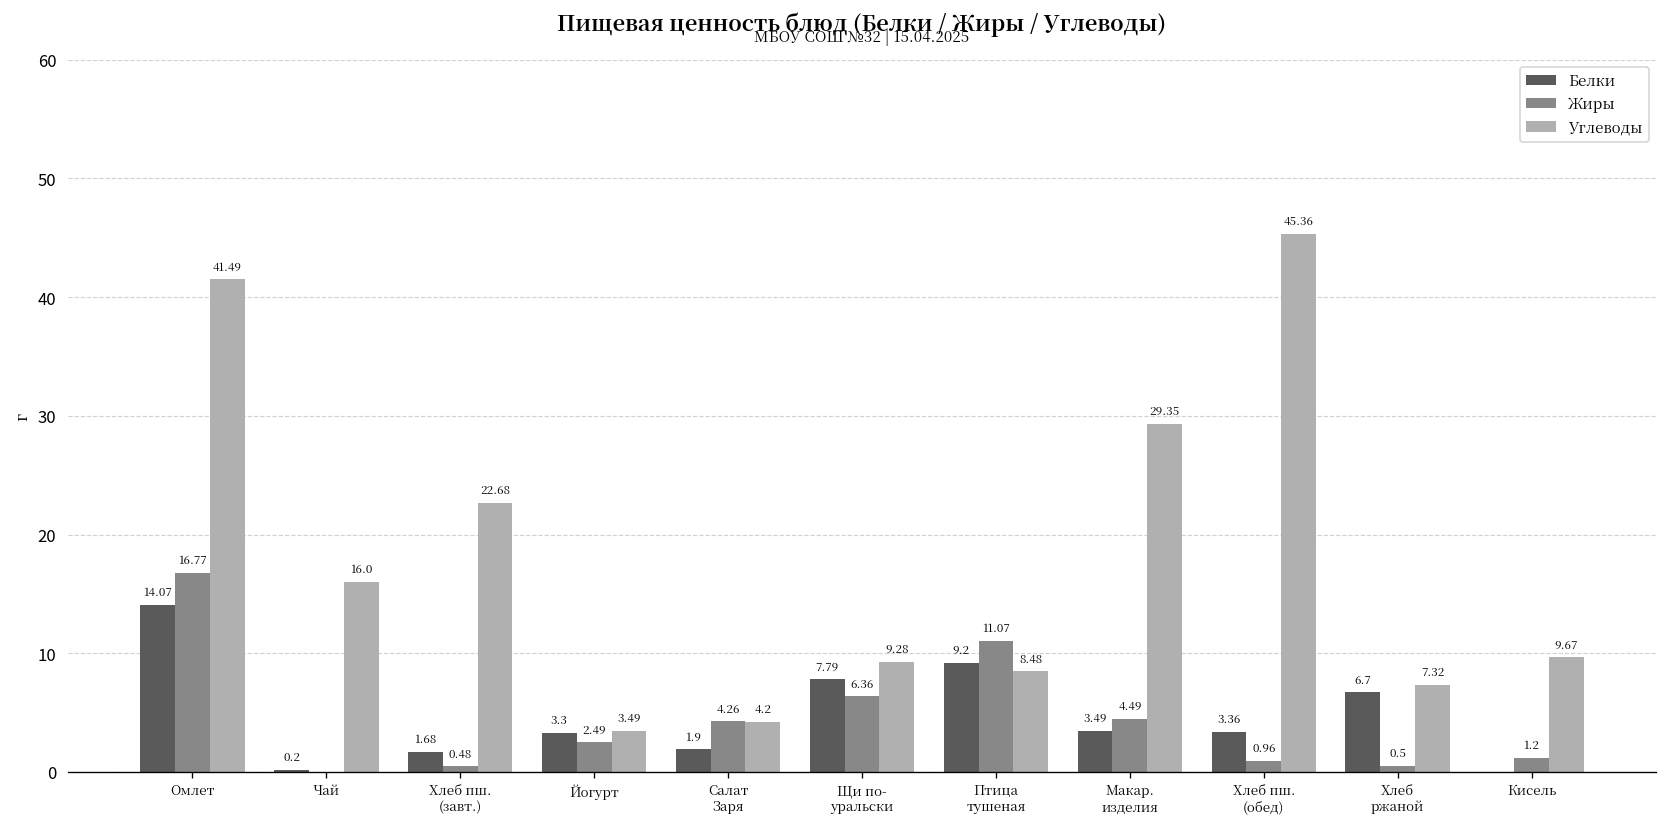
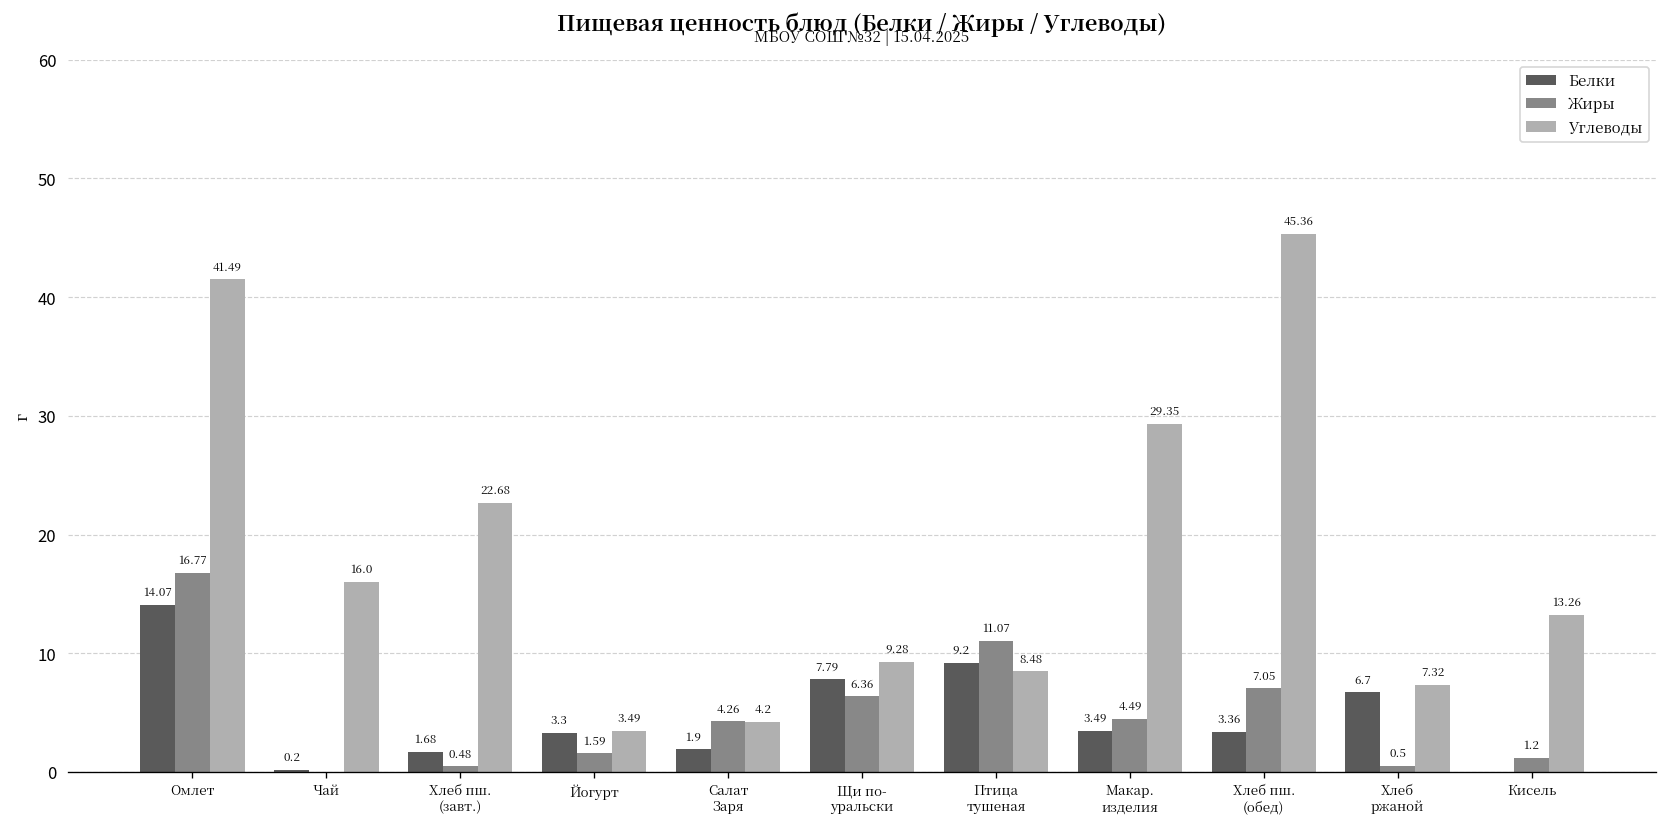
Жиры, Йогурт: 2.49 -> 1.59
Жиры, Хлеб пш. (обед): 0.96 -> 7.05
Углеводы, Кисель: 9.67 -> 13.26
